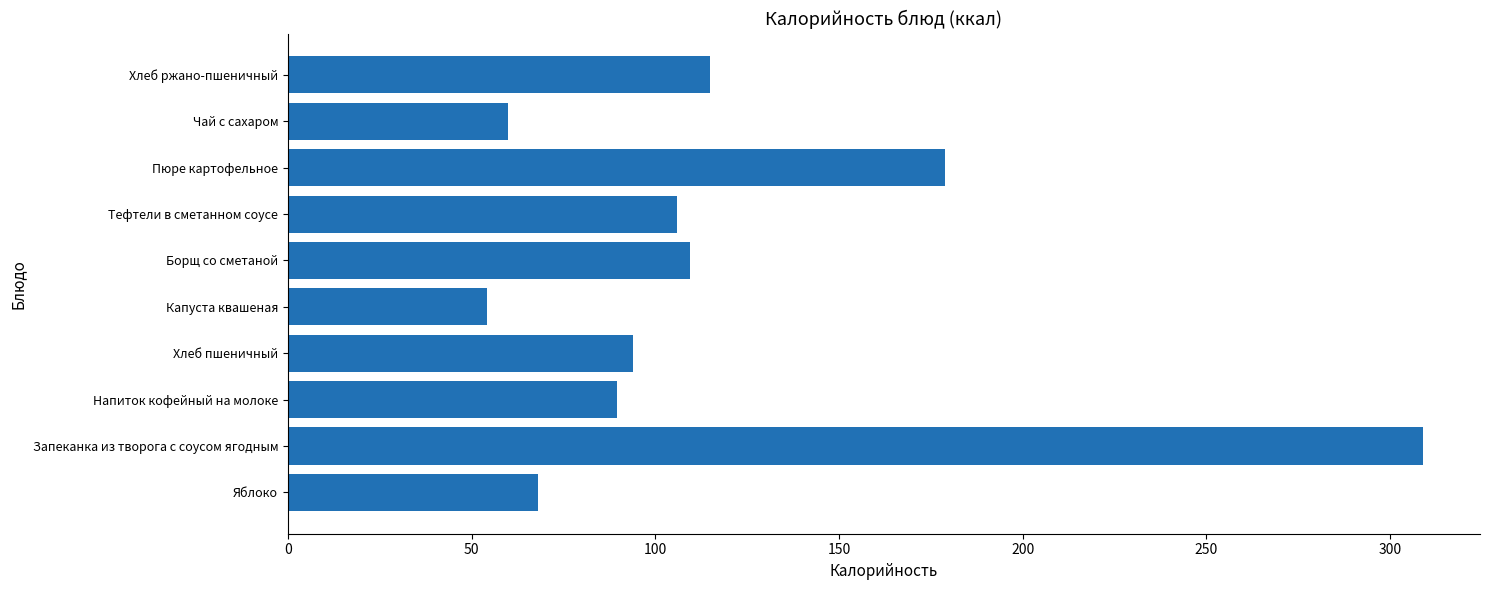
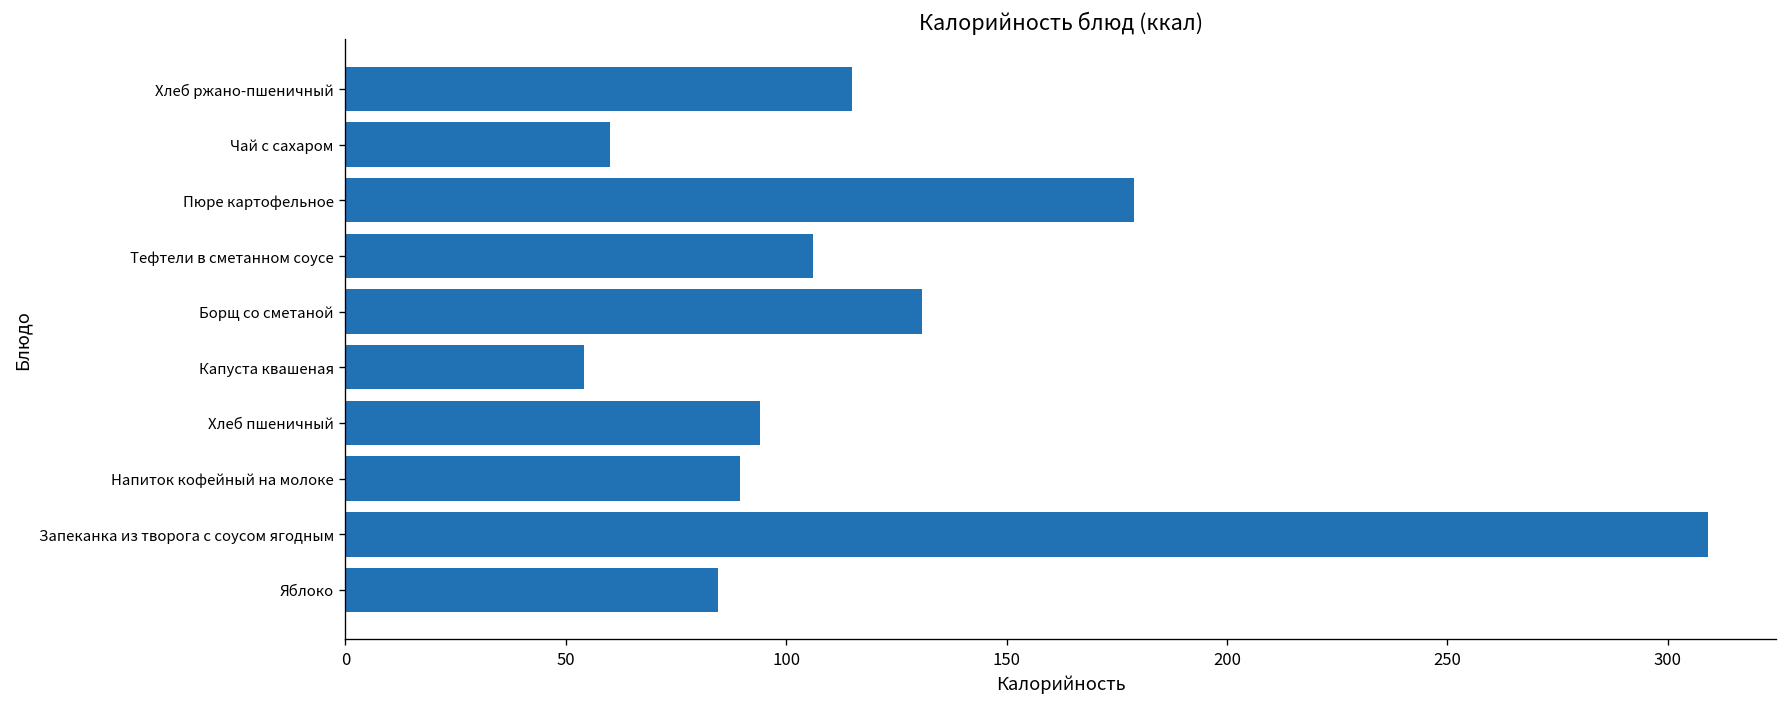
Борщ со сметаной: 110 -> 131
Яблоко: 68 -> 85
